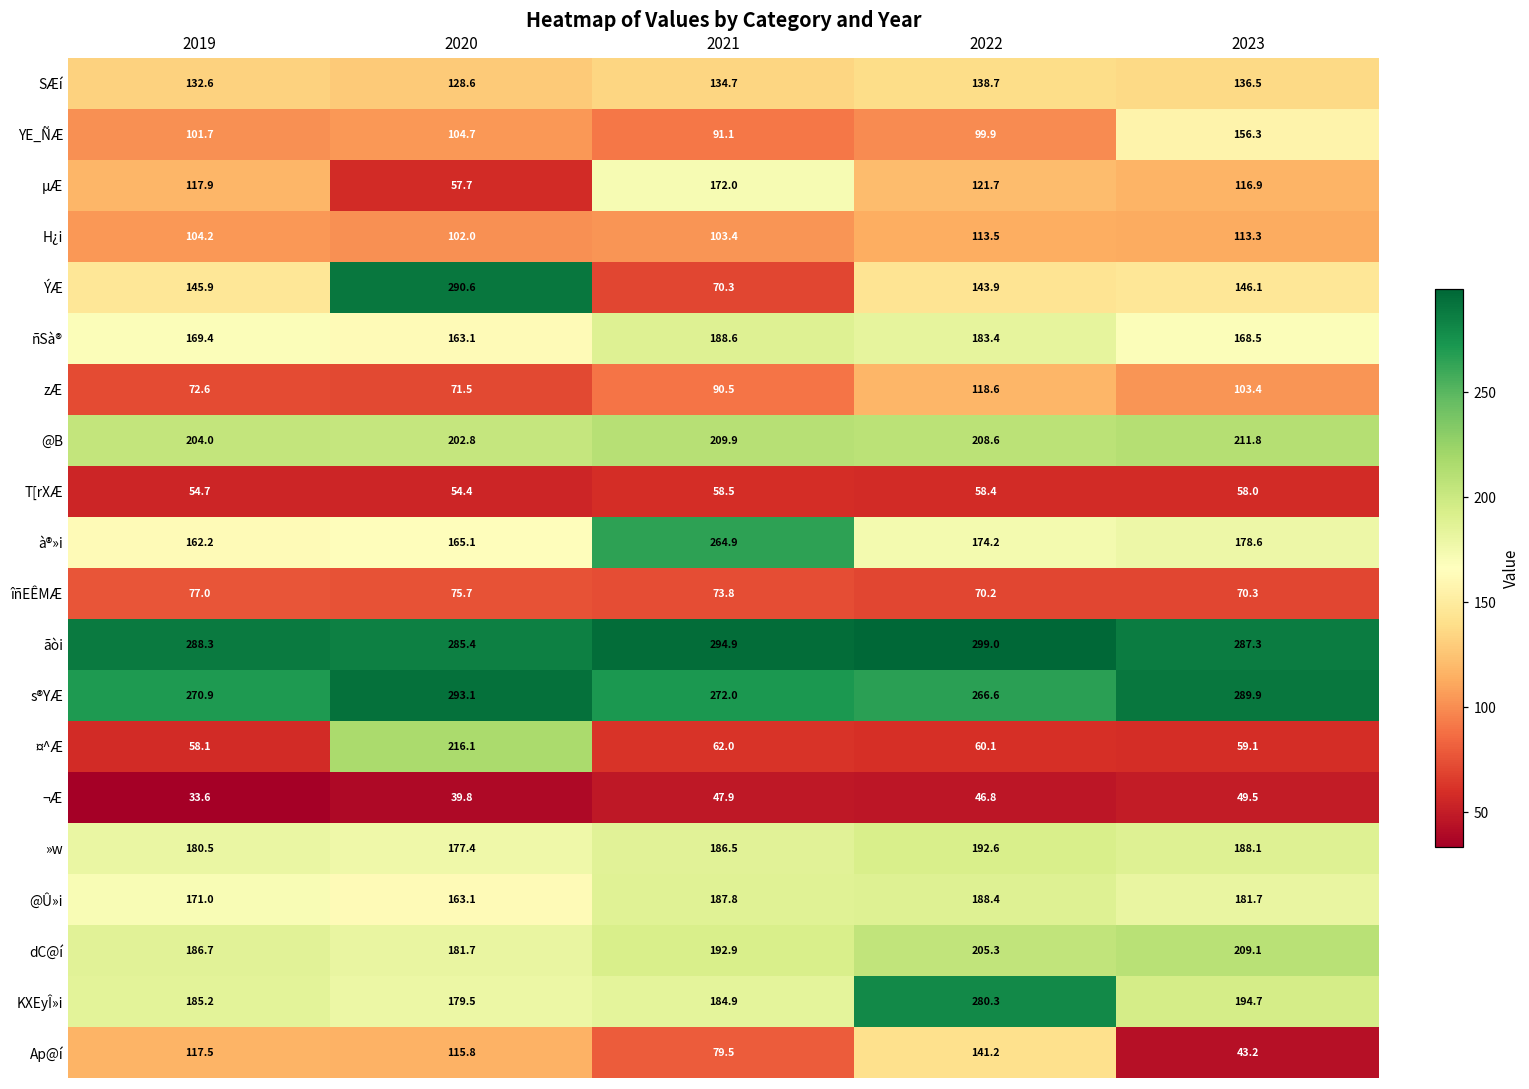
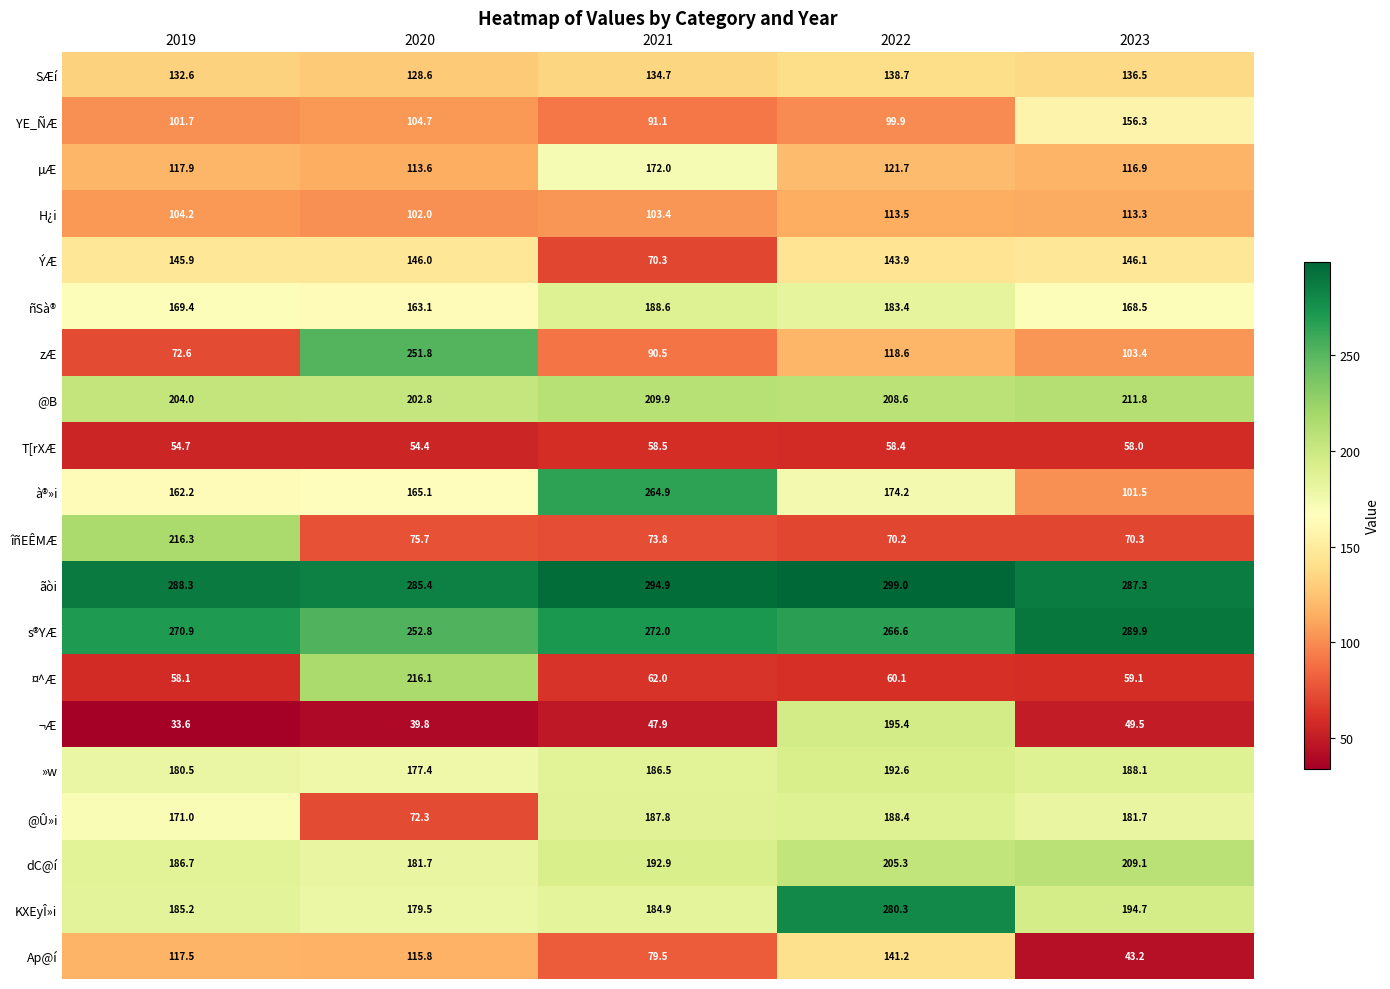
µÆ, 2020: 57.7 -> 113.6
ÝÆ, 2020: 290.6 -> 146.0
zÆ, 2020: 71.5 -> 251.8
à®»i, 2023: 178.6 -> 101.5
îñEÊMÆ, 2019: 77.0 -> 216.3
s®YÆ, 2020: 293.1 -> 252.8
¬Æ, 2022: 46.8 -> 195.4
@Û»i, 2020: 163.1 -> 72.3
